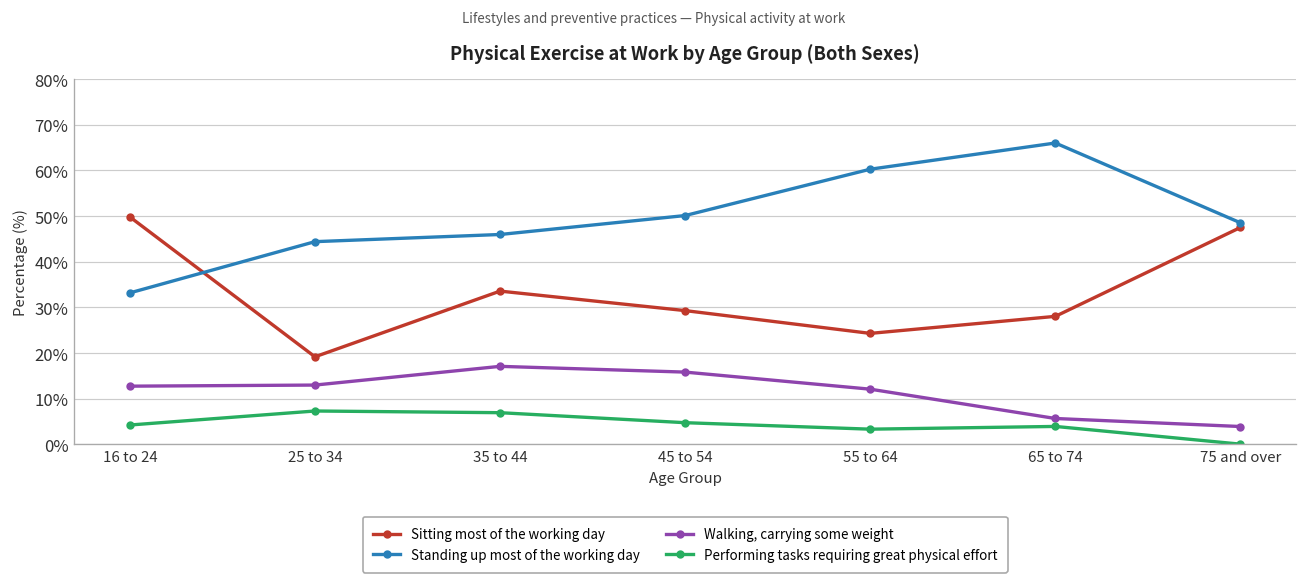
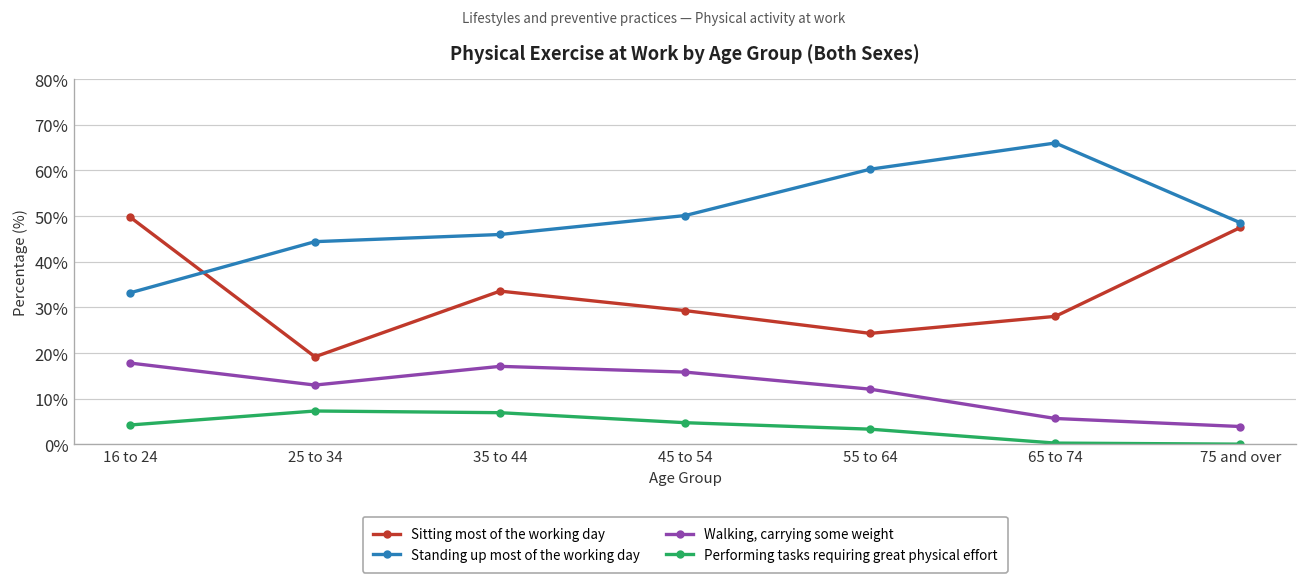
Walking, carrying some weight, 16 to 24: 13% -> 18%
Performing tasks requiring great physical effort, 65 to 74: 4% -> 0%
